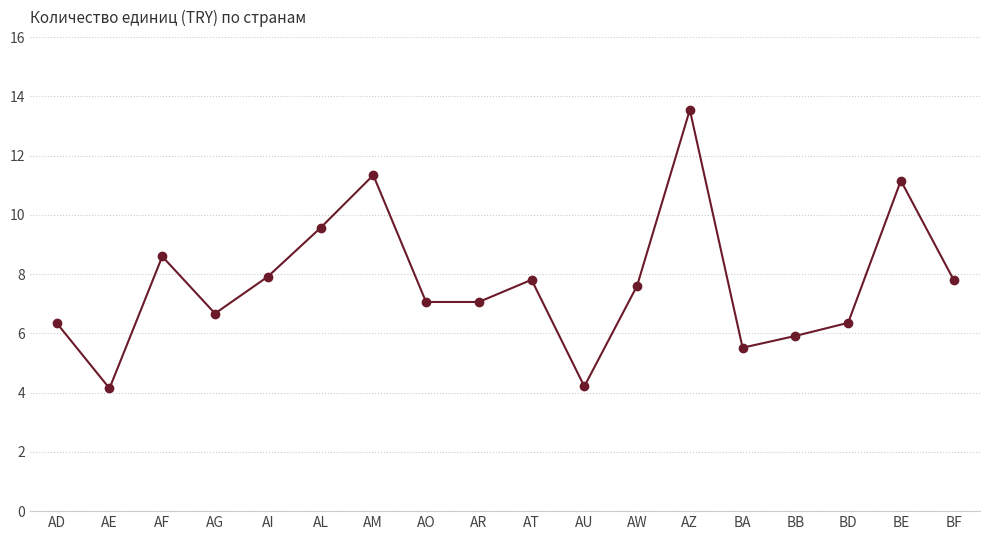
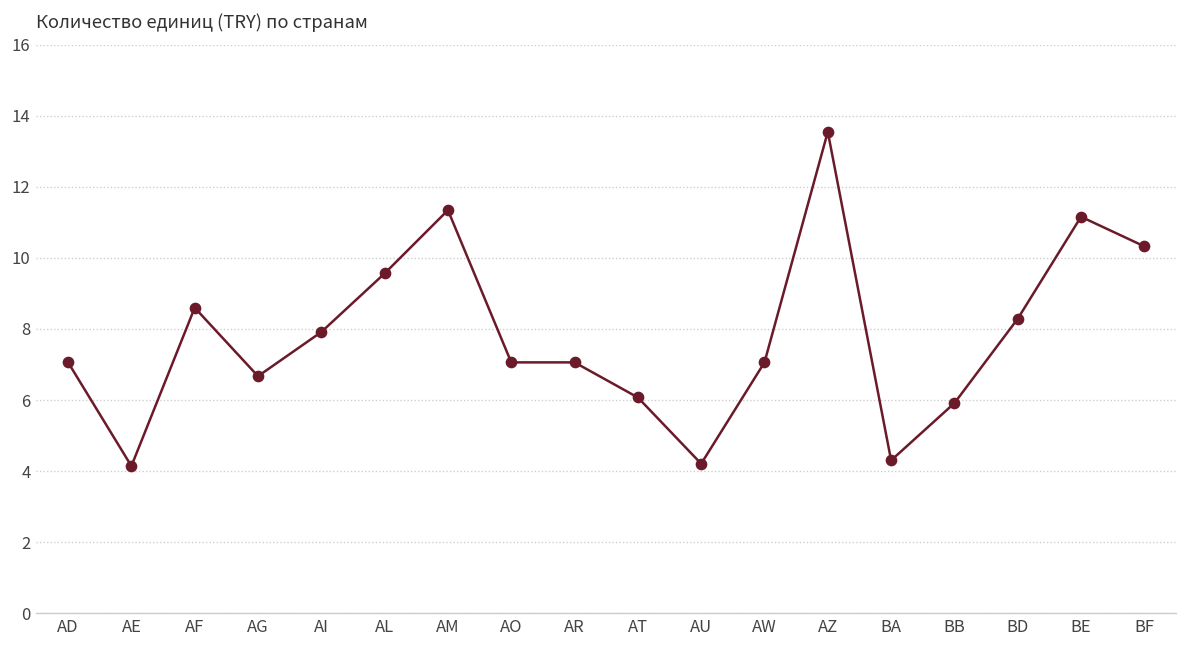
AD: 6.3 -> 7.1
AT: 7.8 -> 6.1
AW: 7.6 -> 7.1
BA: 5.5 -> 4.3
BD: 6.4 -> 8.3
BF: 7.8 -> 10.3
